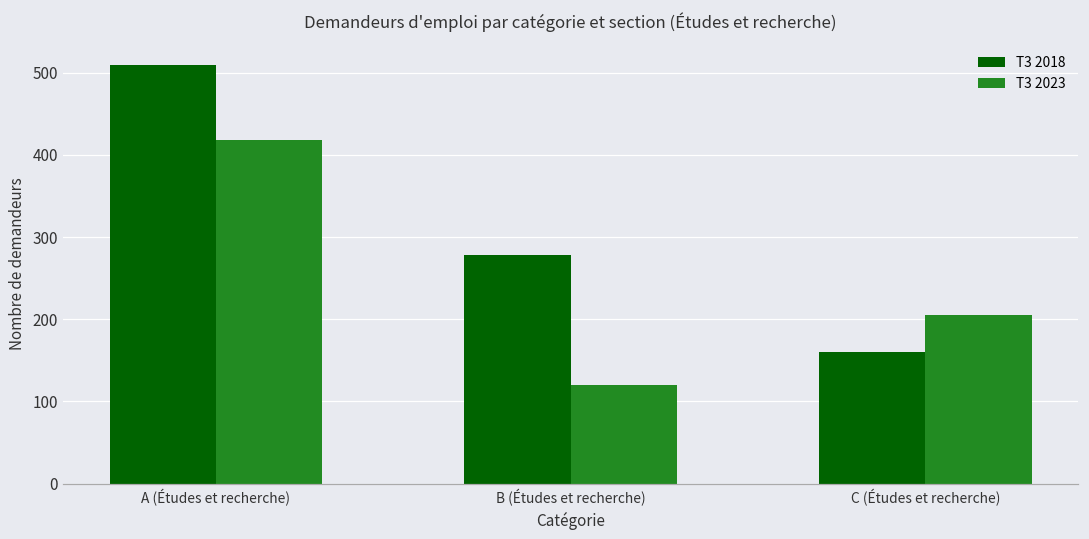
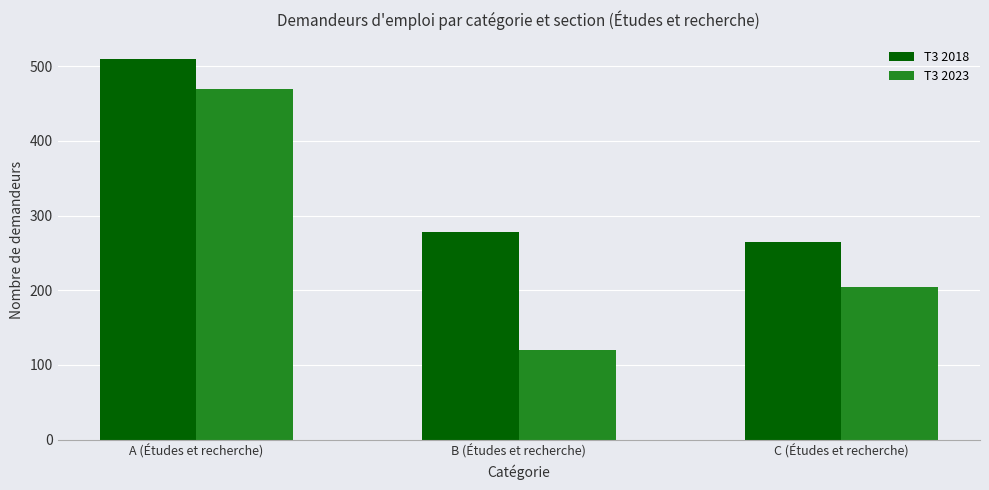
T3 2023, A (Études et recherche): 420 -> 470
T3 2018, C (Études et recherche): 160 -> 260
